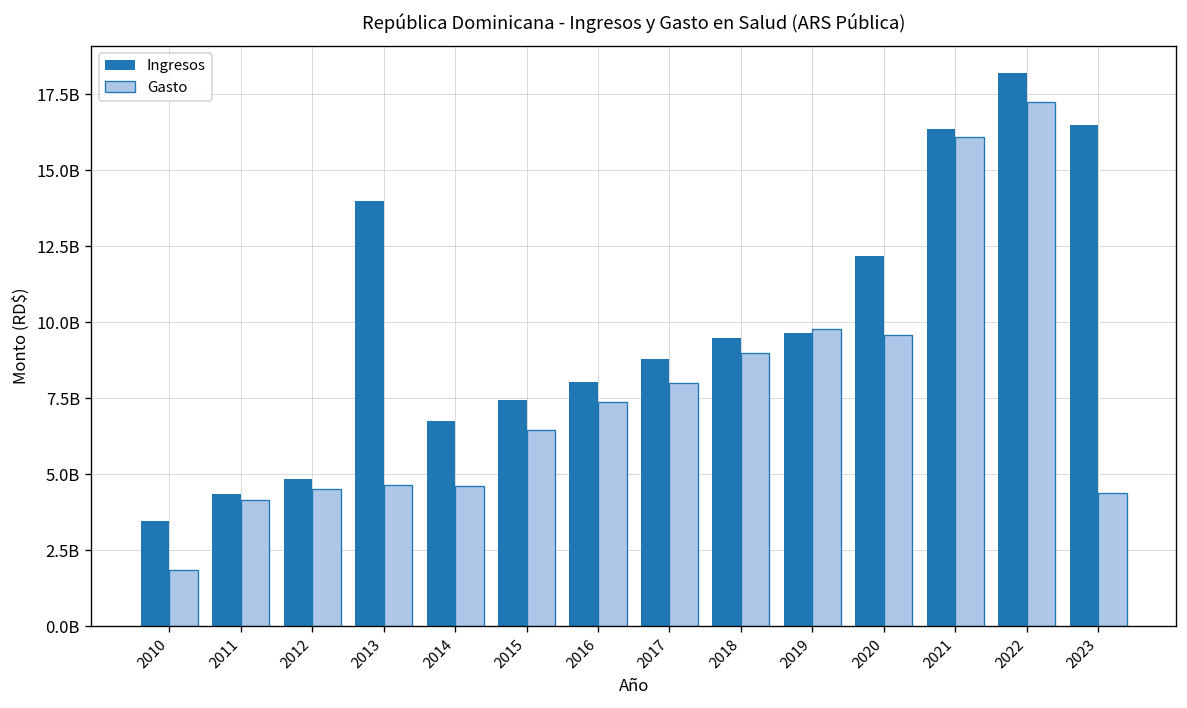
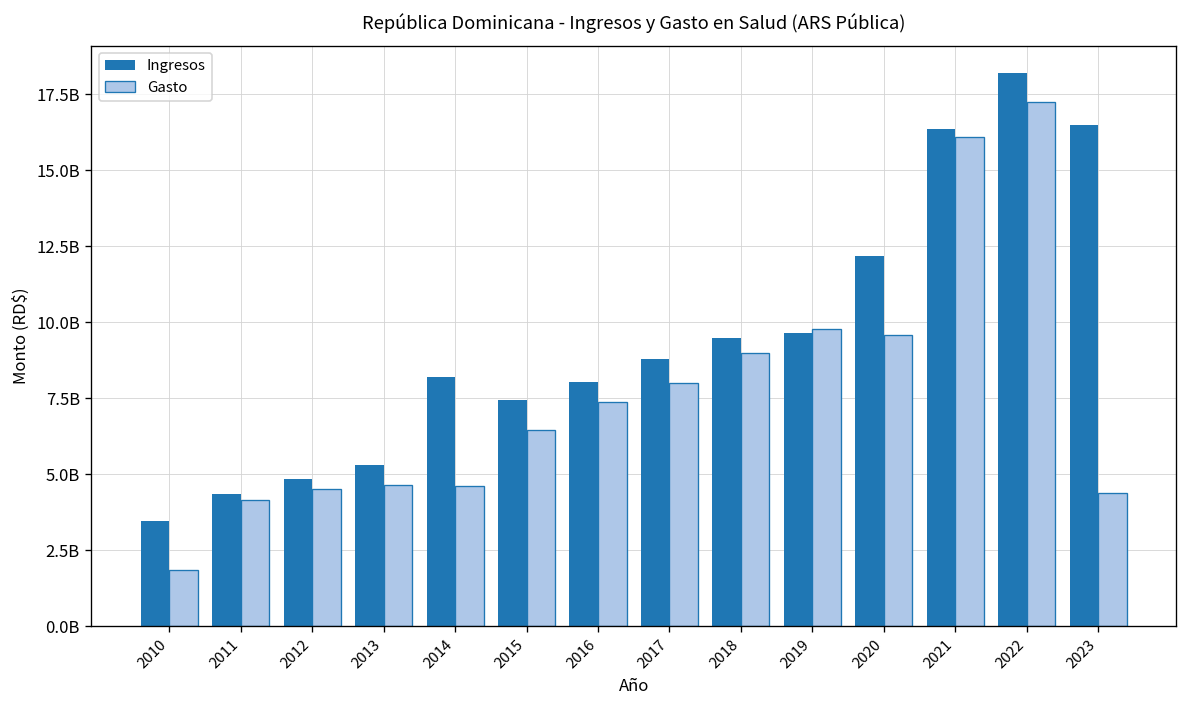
Ingresos, 2013: 14000000000 -> 5300000000
Ingresos, 2014: 6700000000 -> 8200000000
